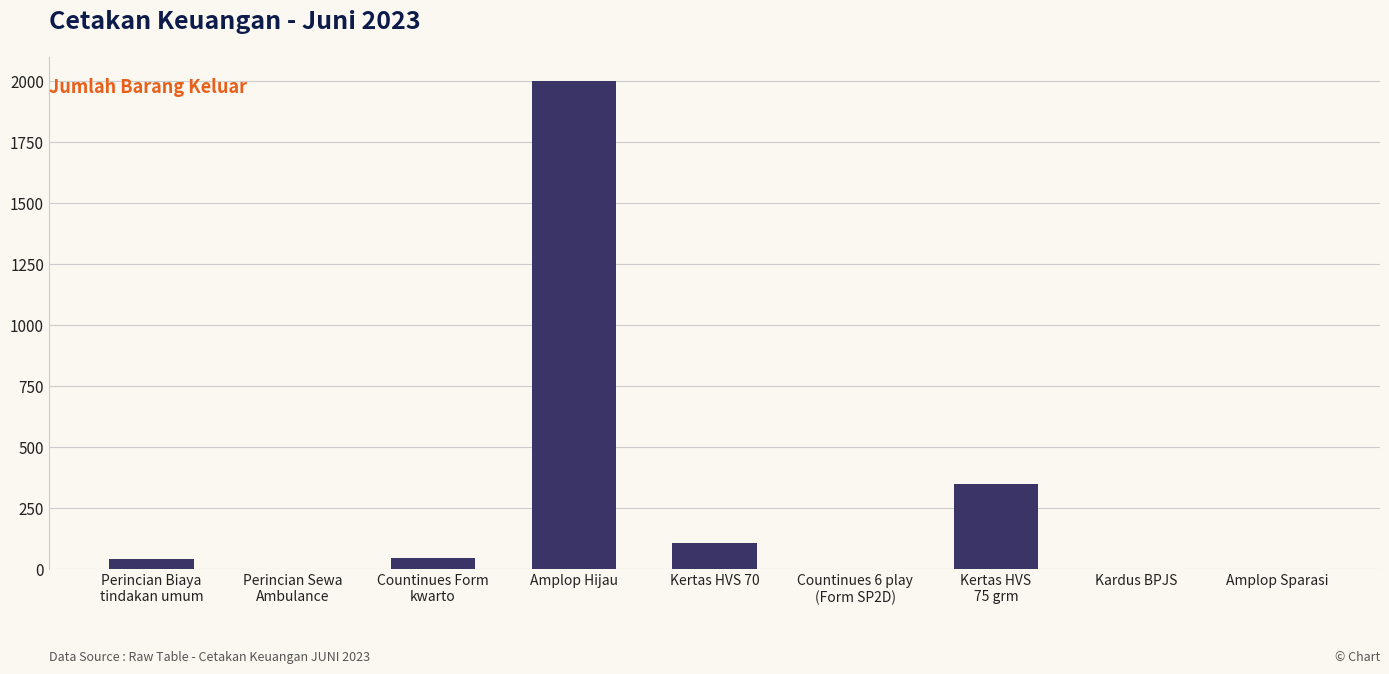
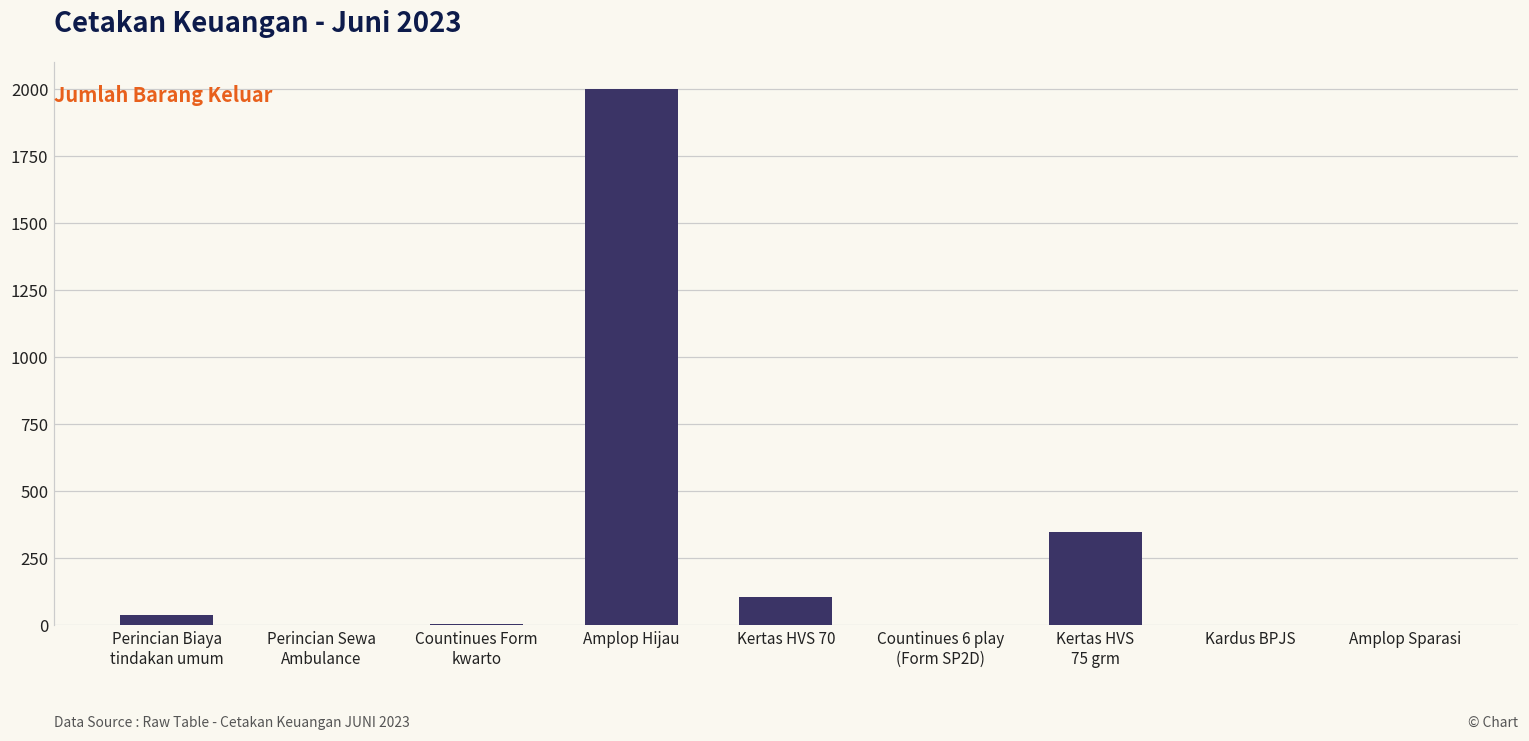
Countinues Form kwarto: 50 -> 10
